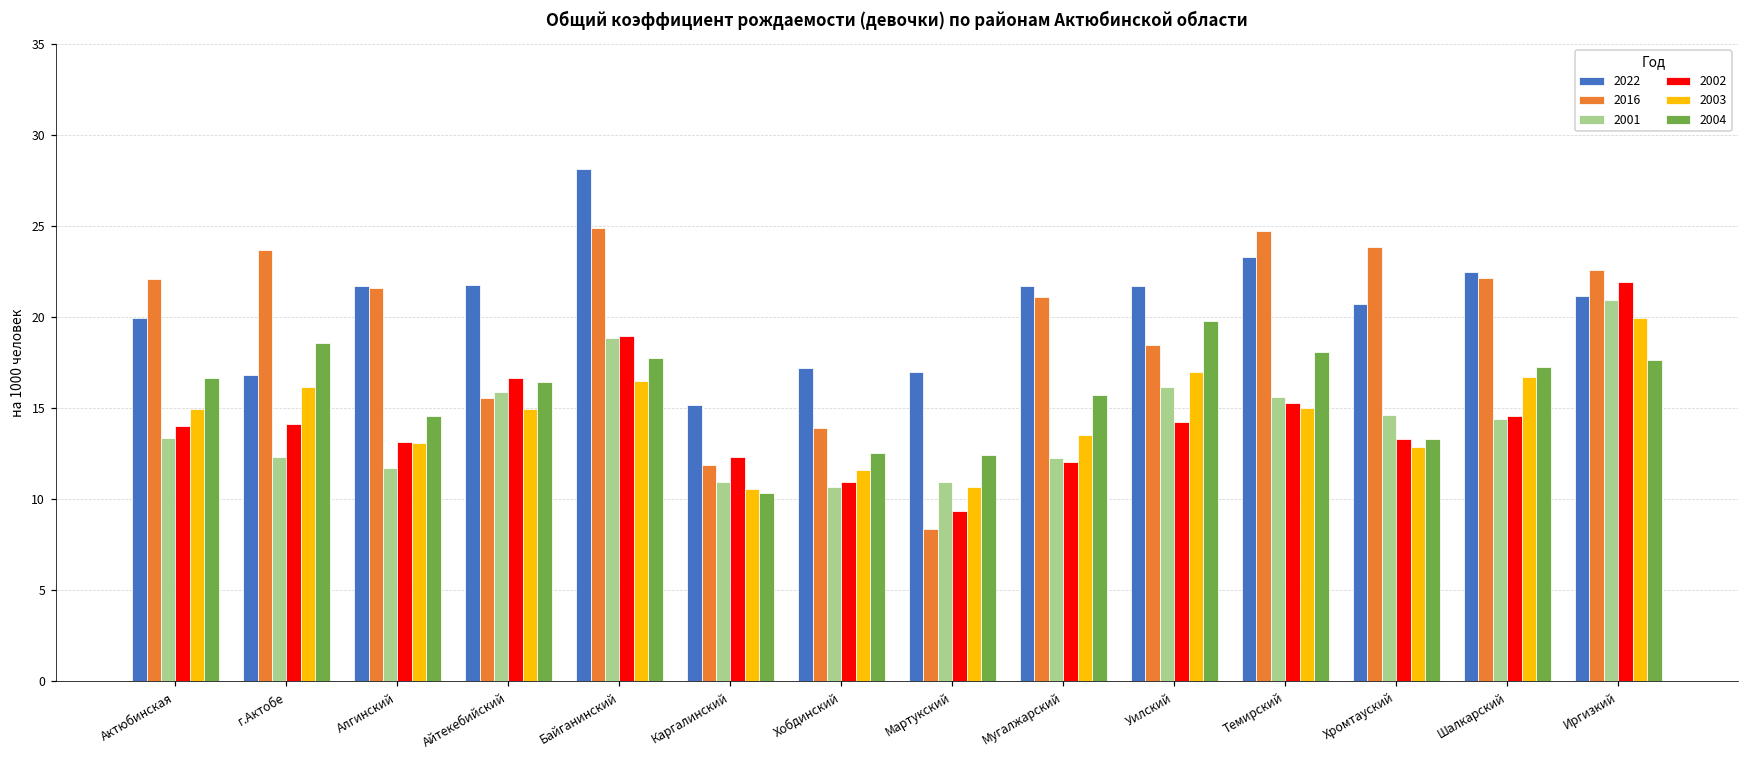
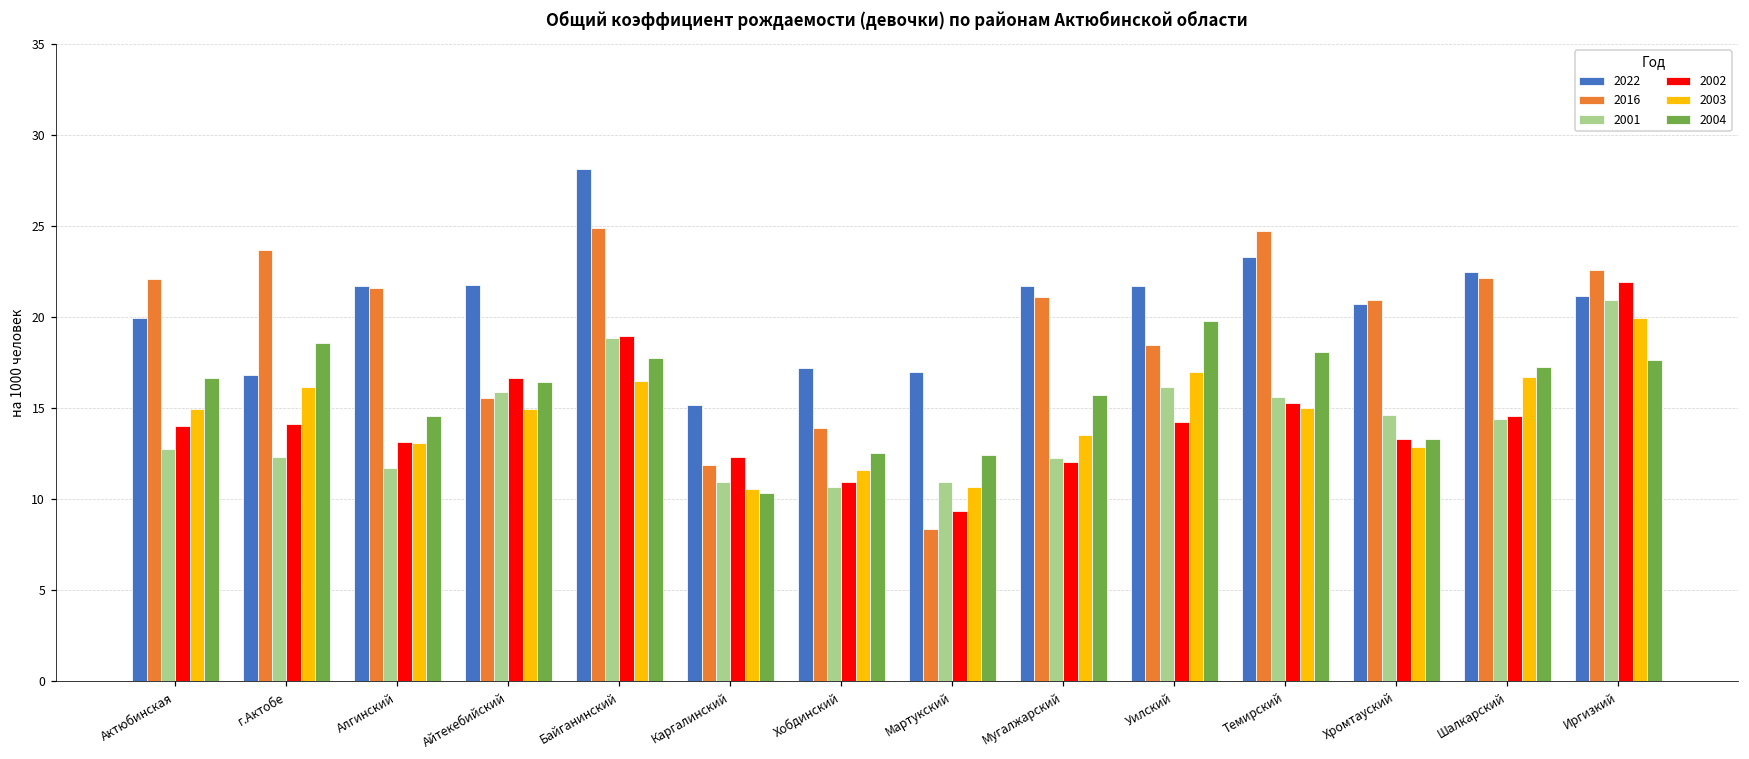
2001, Актюбинская: 13.4 -> 12.8
2016, Хромтауский: 23.9 -> 21.0
